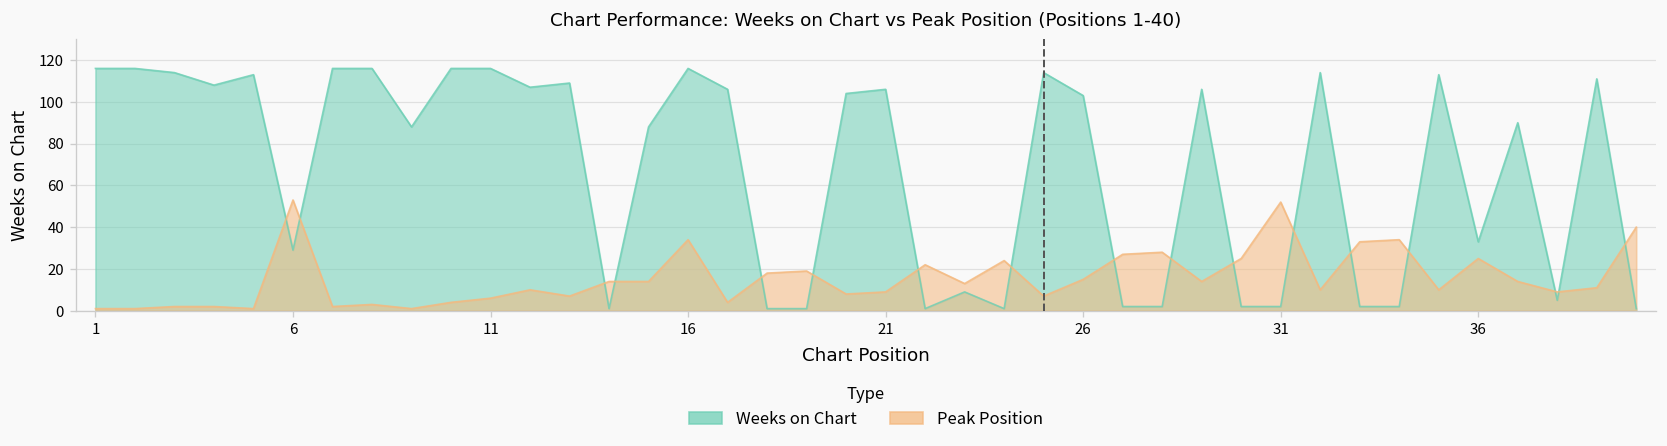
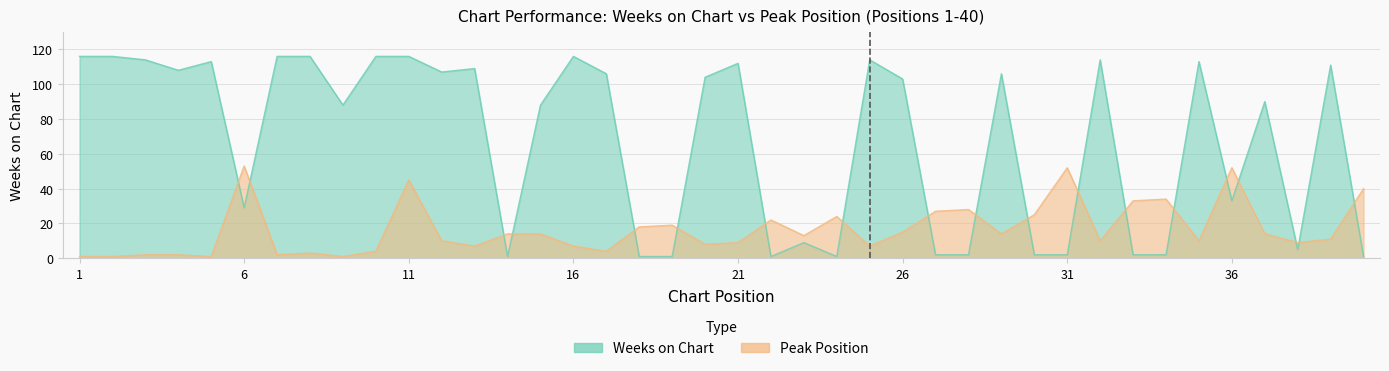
Peak Position, 11: 6 -> 45
Peak Position, 16: 34 -> 7
Weeks on Chart, 21: 106 -> 112
Peak Position, 36: 25 -> 52
